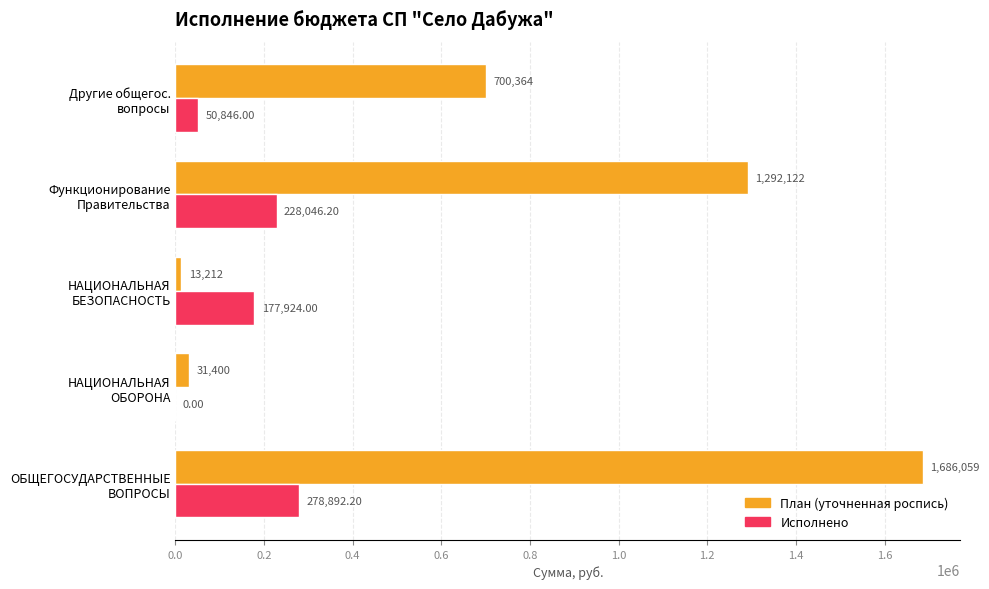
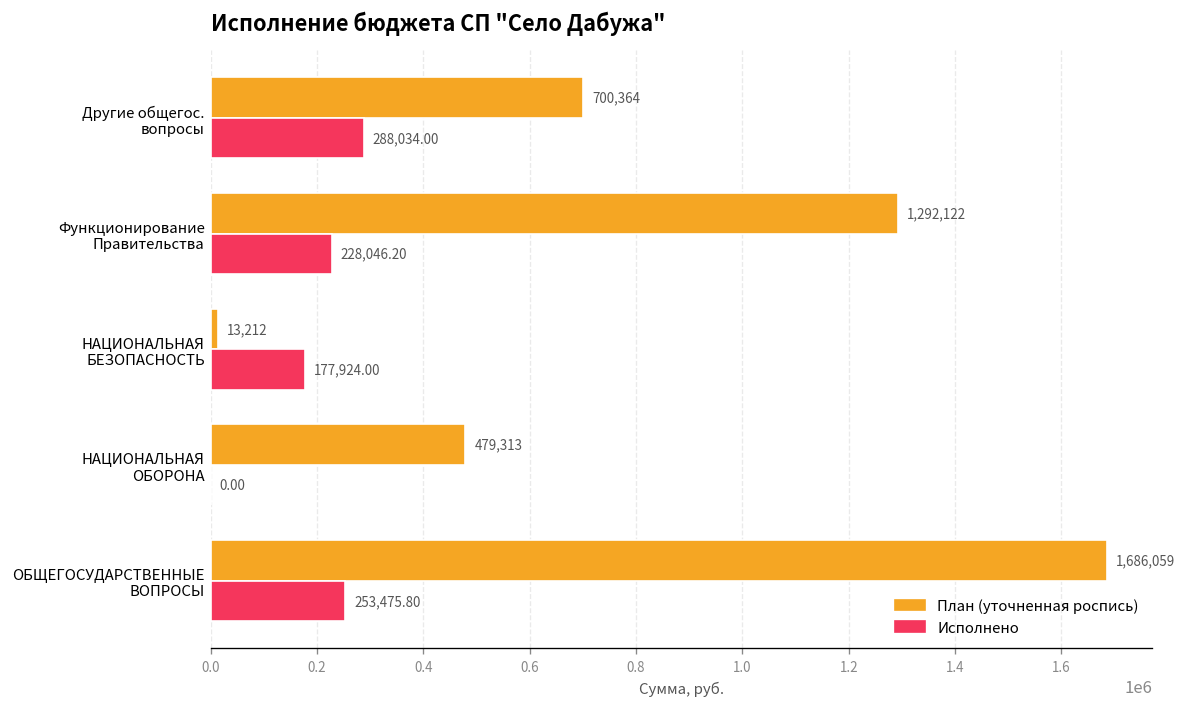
Исполнено, Другие общегос. вопросы: 50,846.00 -> 288,034.00
План (уточненная роспись), НАЦИОНАЛЬНАЯ ОБОРОНА: 31,400 -> 479,313
Исполнено, ОБЩЕГОСУДАРСТВЕННЫЕ ВОПРОСЫ: 278,892.20 -> 253,475.80
